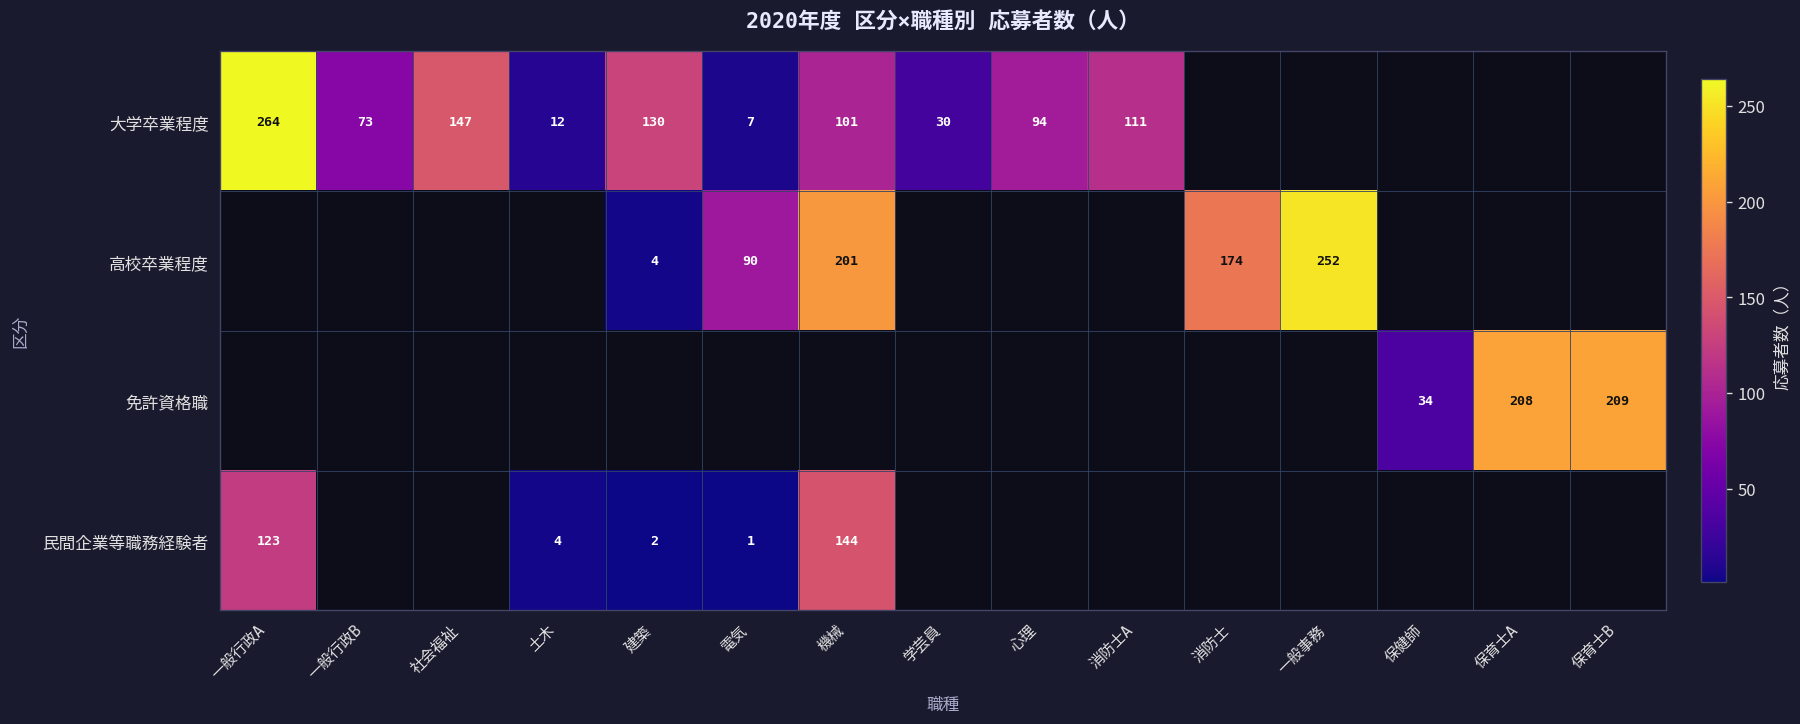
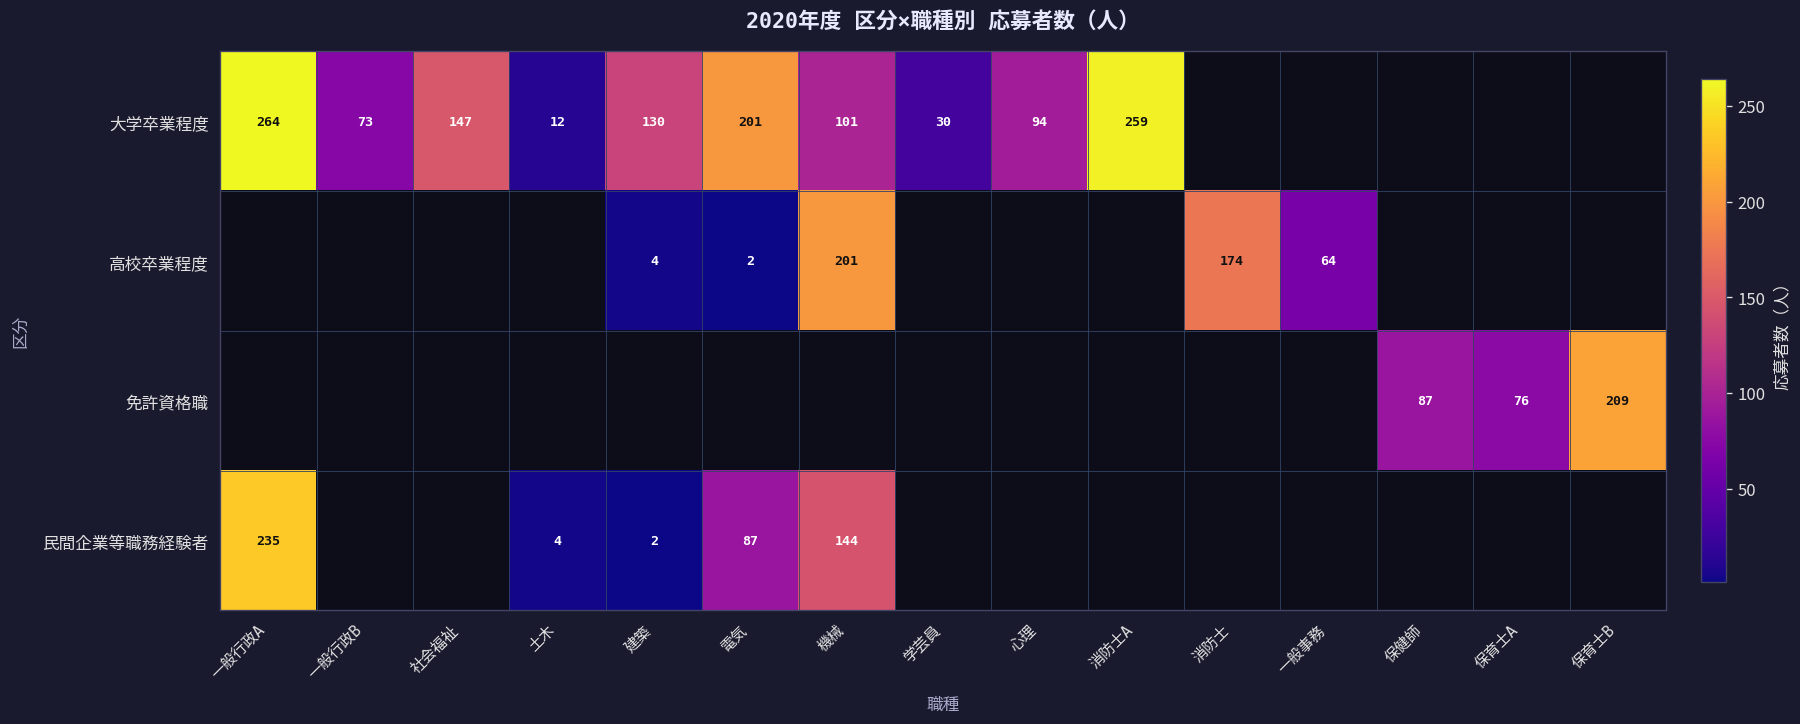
大学卒業程度, 電気: 7 -> 201
大学卒業程度, 消防士A: 111 -> 259
高校卒業程度, 電気: 90 -> 2
高校卒業程度, 一般事務: 252 -> 64
免許資格職, 保健師: 34 -> 87
免許資格職, 保育士A: 208 -> 76
民間企業等職務経験者, 一般行政A: 123 -> 235
民間企業等職務経験者, 電気: 1 -> 87
